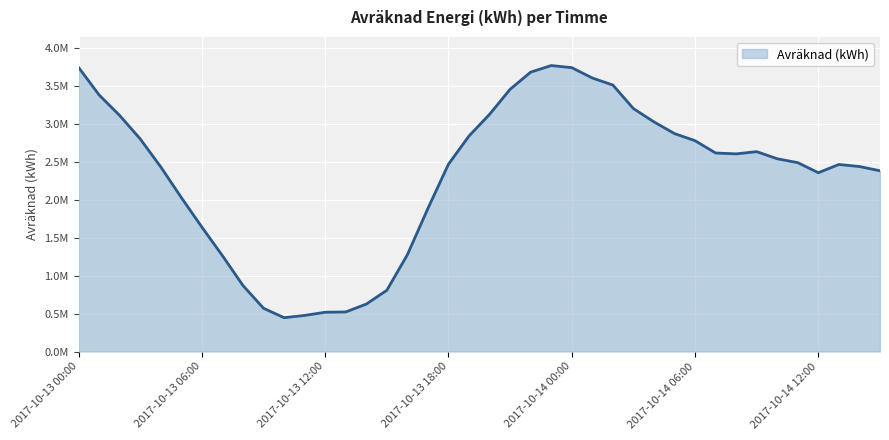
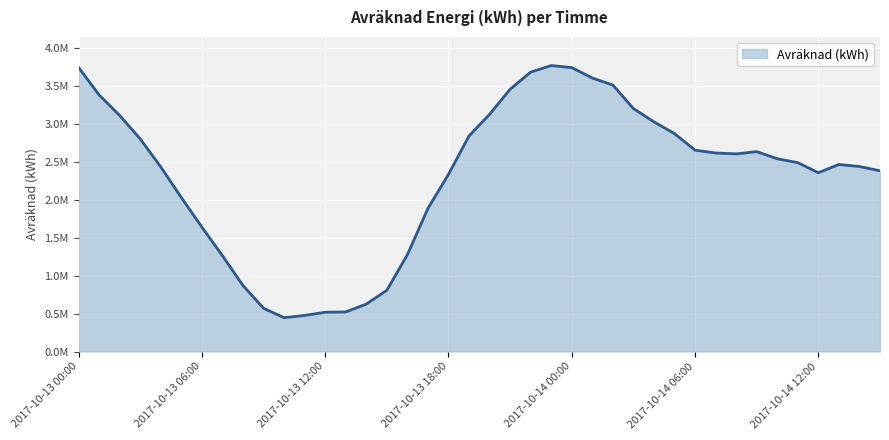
2017-10-13 18:00: 2500000 -> 2300000
2017-10-14 06:00: 2800000 -> 2600000
